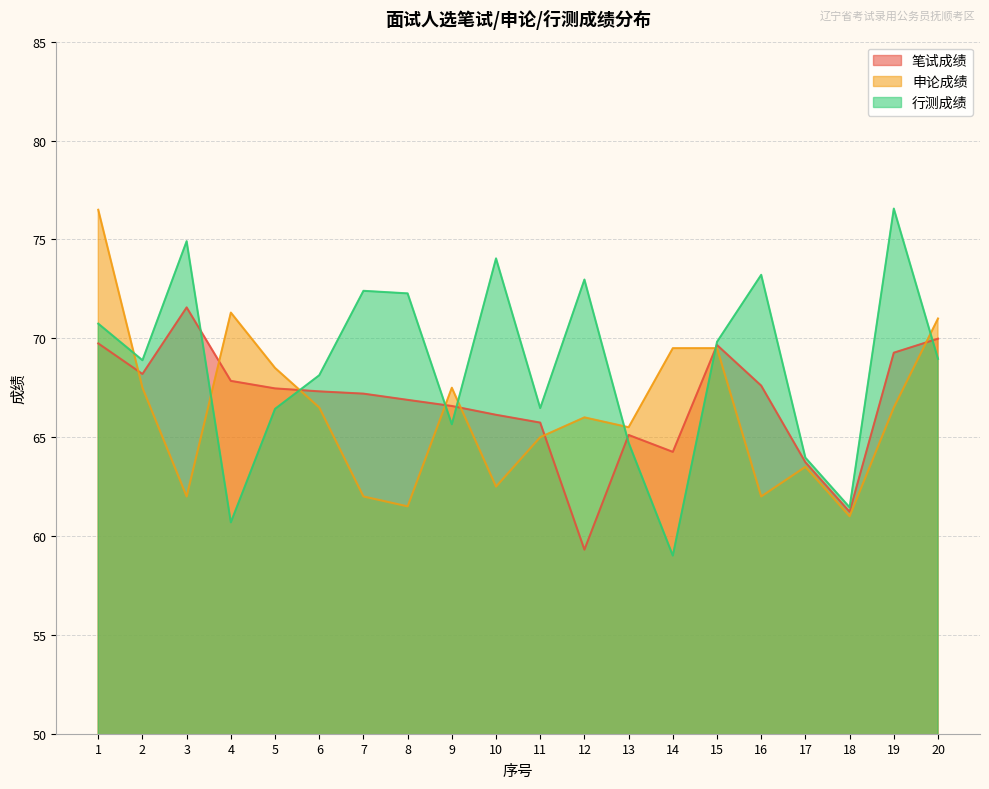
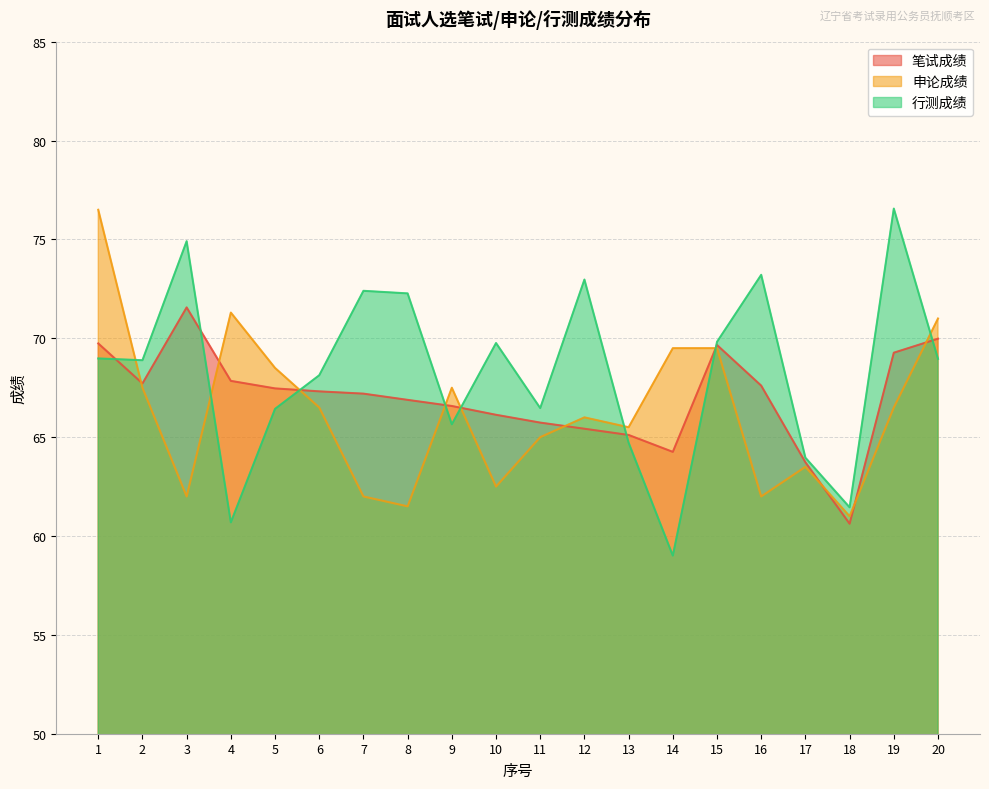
行测成绩, 1: 70.7 -> 69.0
笔试成绩, 2: 68.2 -> 67.7
行测成绩, 10: 74.0 -> 69.8
笔试成绩, 12: 59.3 -> 65.4
笔试成绩, 18: 61.2 -> 60.6
